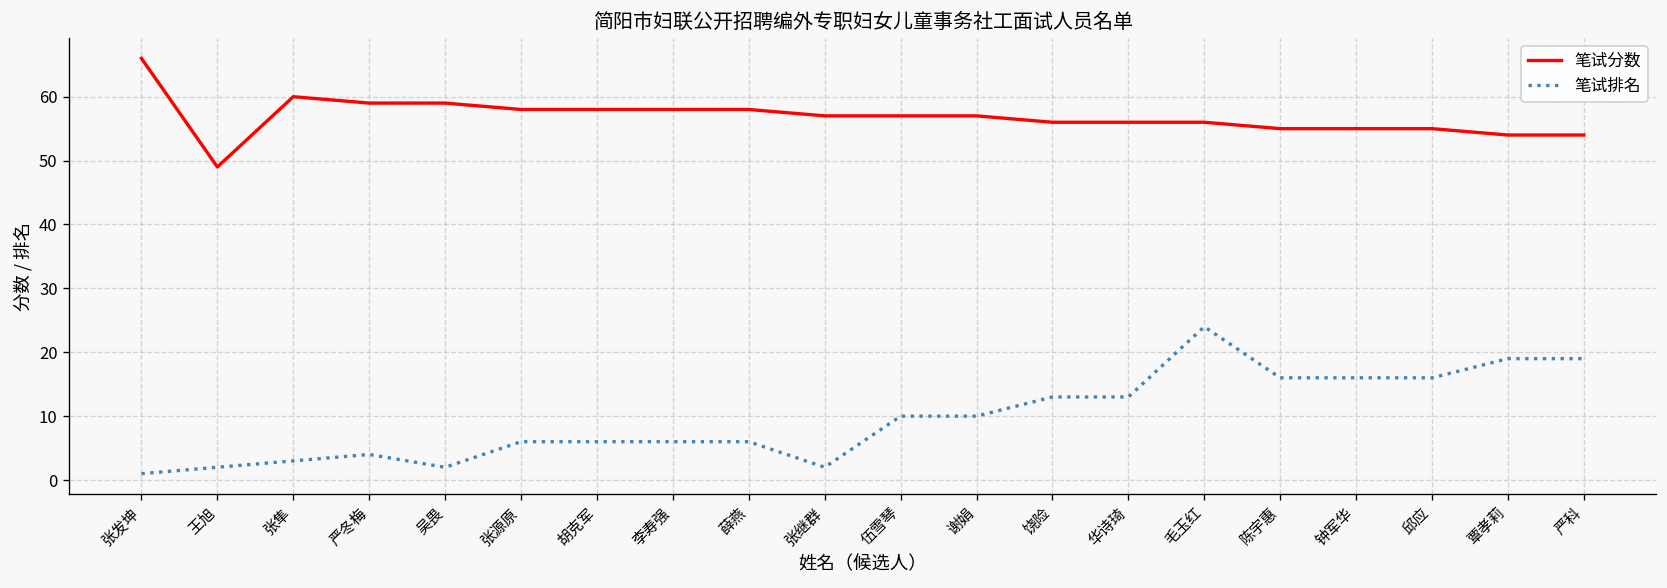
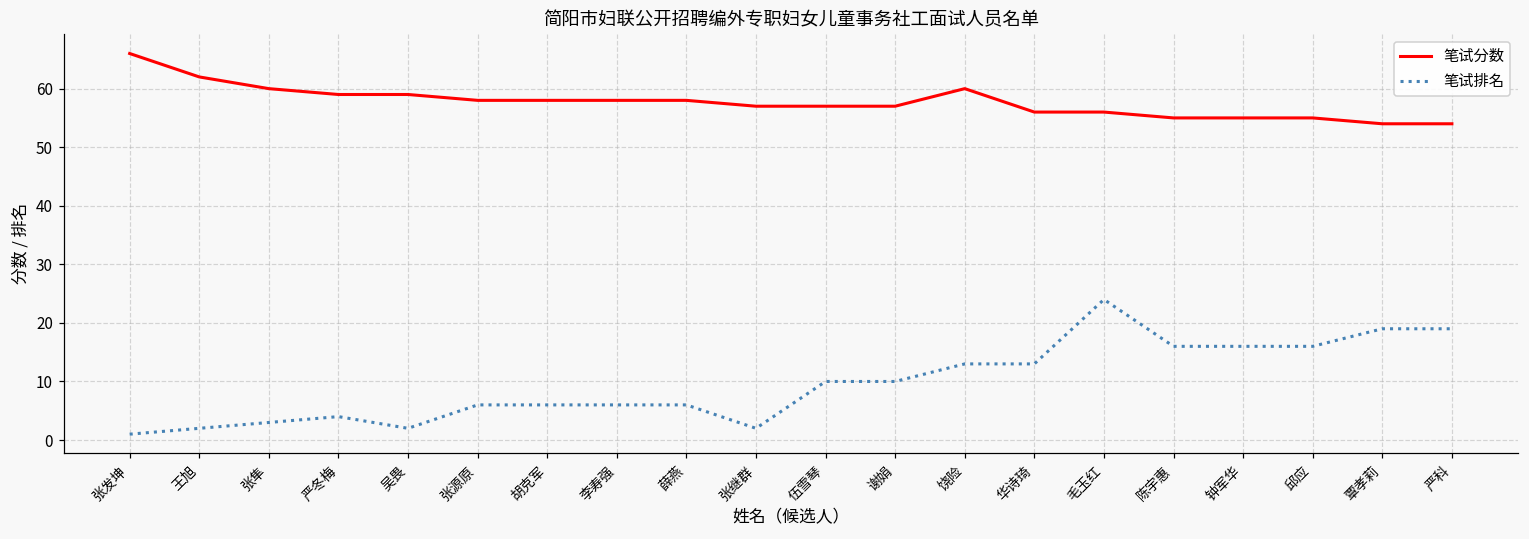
笔试分数, 王旭: 49 -> 62
笔试分数, 饶险: 56 -> 60
